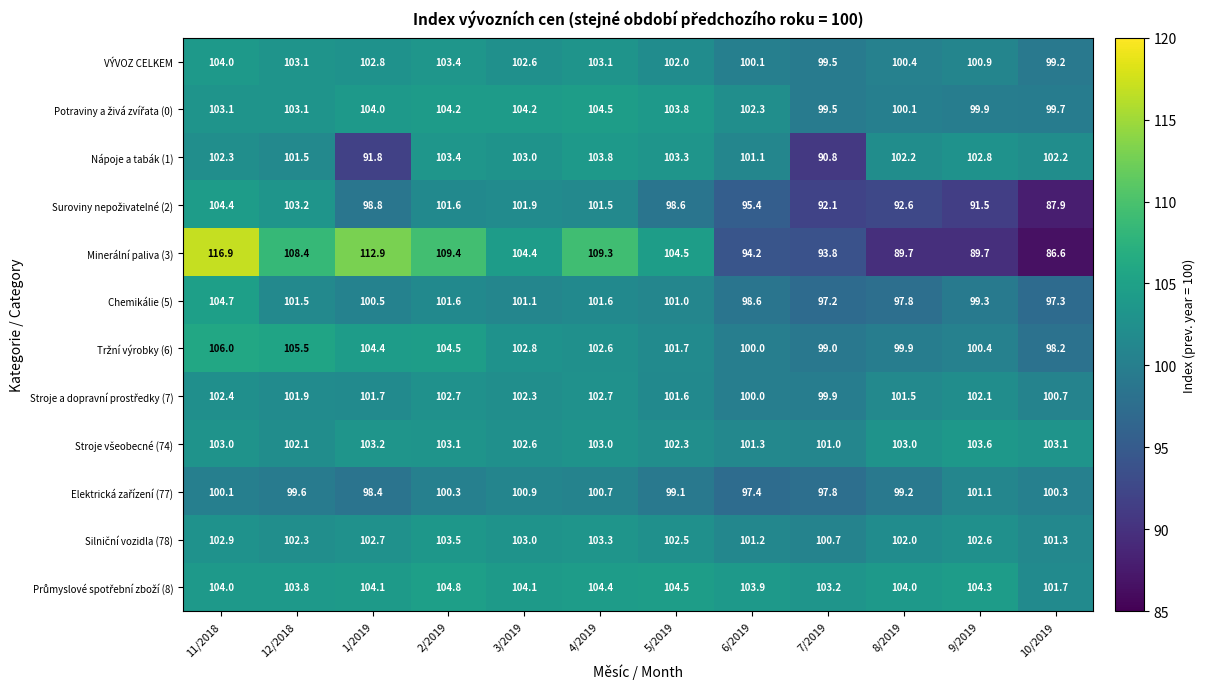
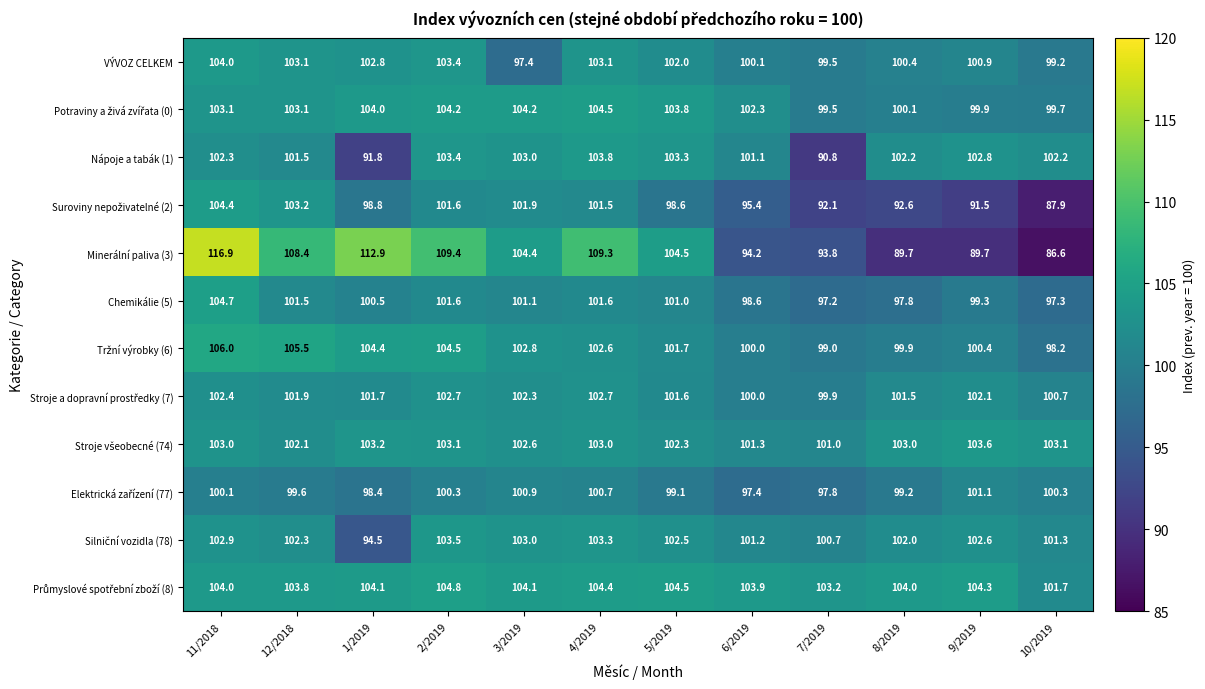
VÝVOZ CELKEM, 3/2019: 102.6 -> 97.4
Silniční vozidla (78), 1/2019: 102.7 -> 94.5
